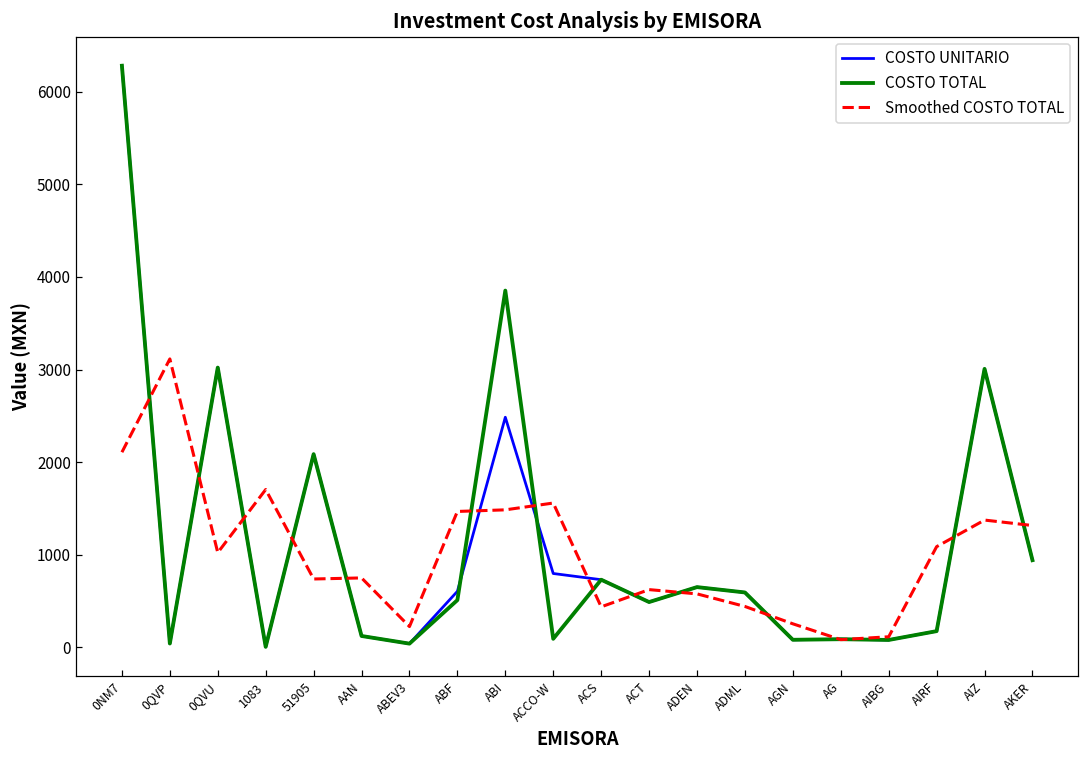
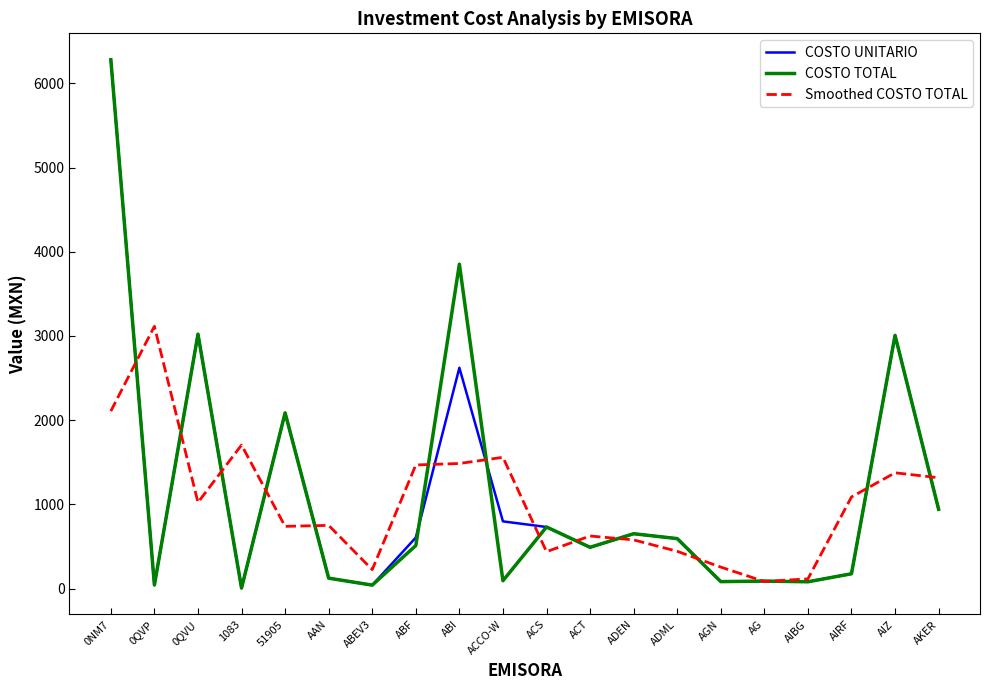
COSTO UNITARIO, ABI: 2500 -> 2600
